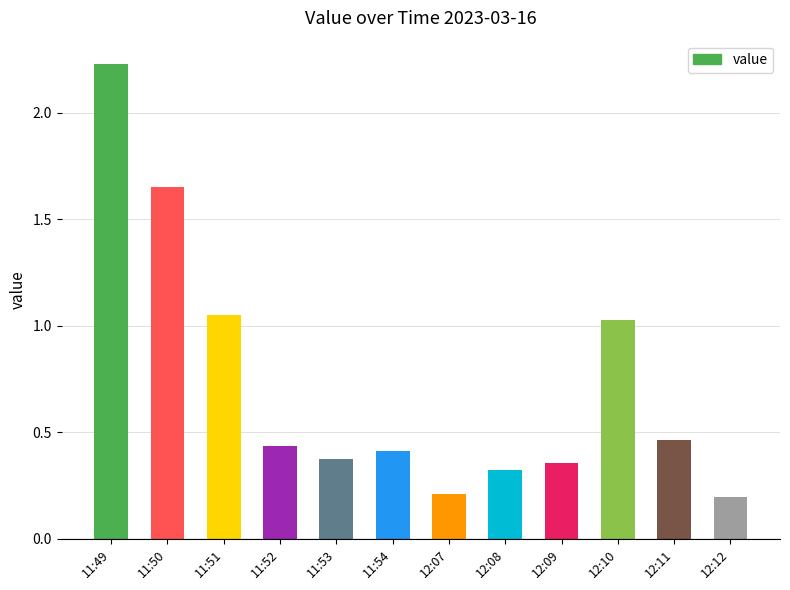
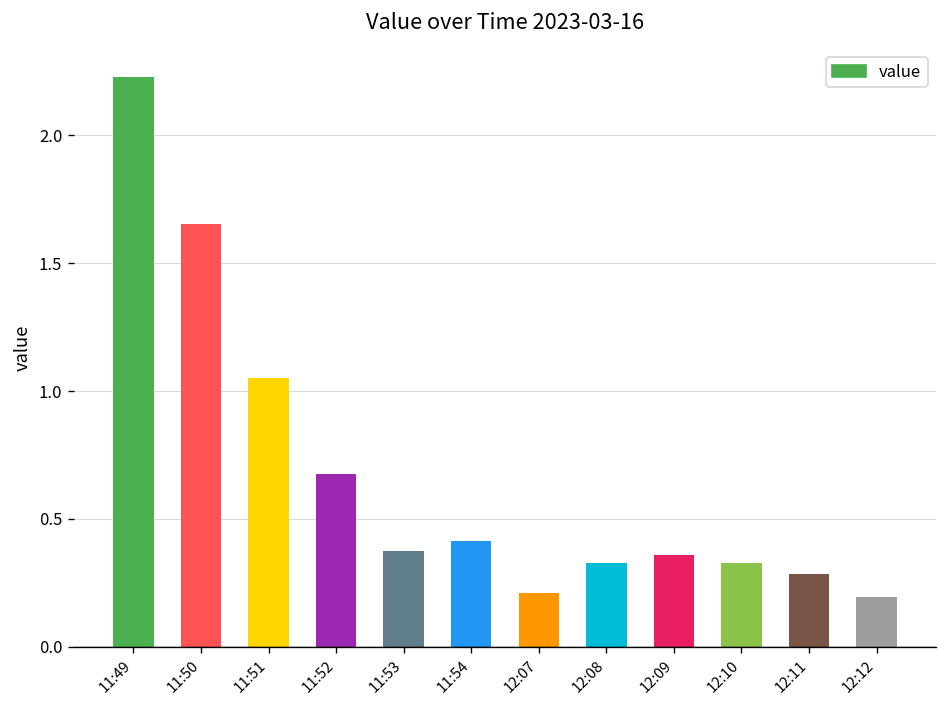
11:52: 0.44 -> 0.68
12:10: 1.03 -> 0.33
12:11: 0.46 -> 0.28
